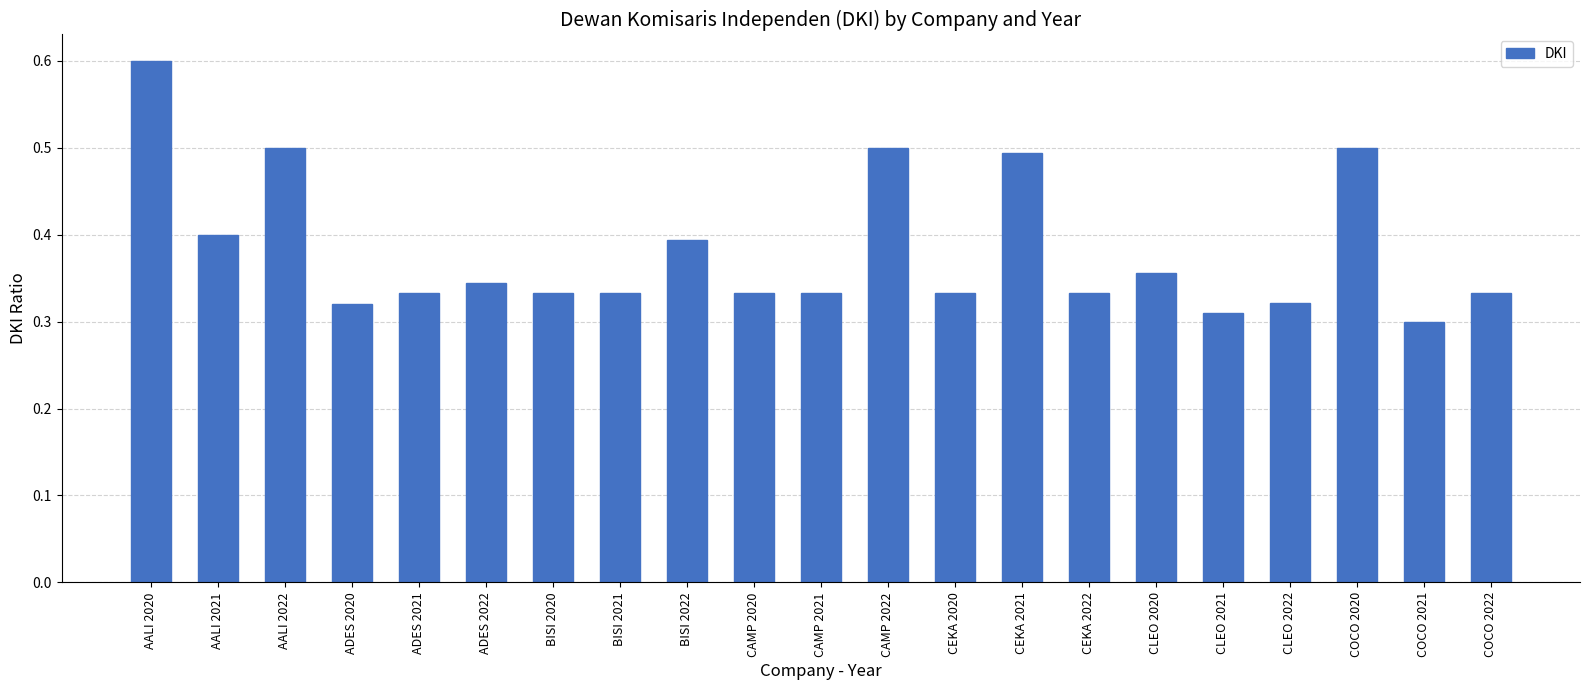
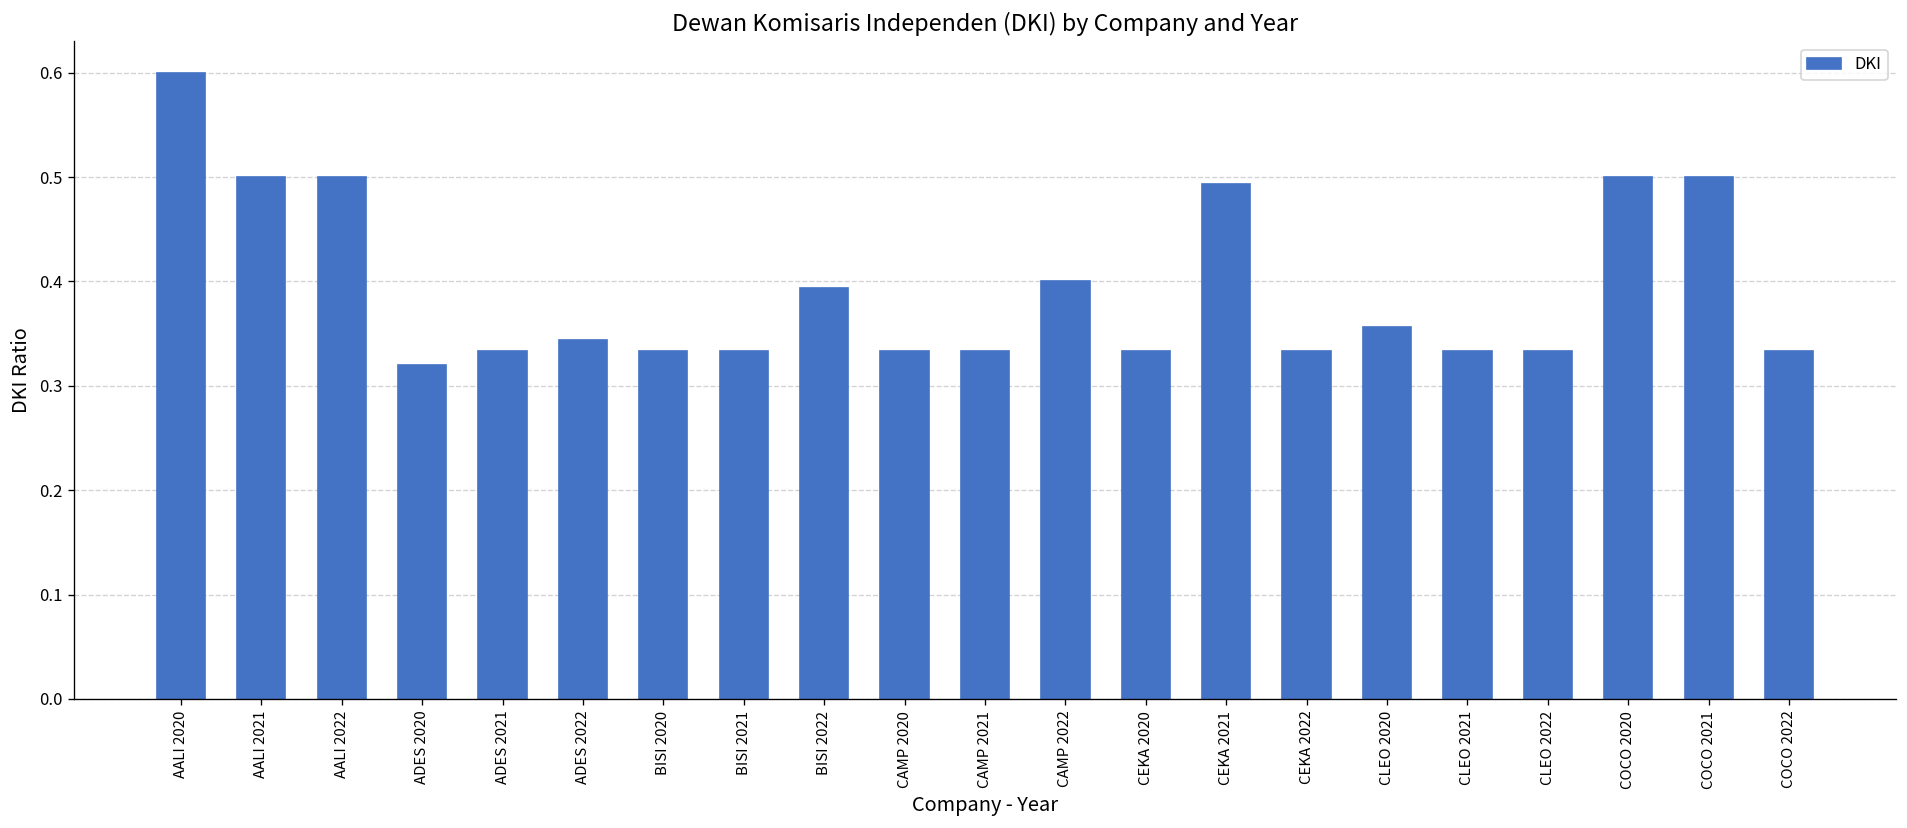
AALI 2021: 0.4 -> 0.5
CAMP 2022: 0.5 -> 0.4
CLEO 2021: 0.31 -> 0.33
CLEO 2022: 0.32 -> 0.33
COCO 2021: 0.3 -> 0.5
